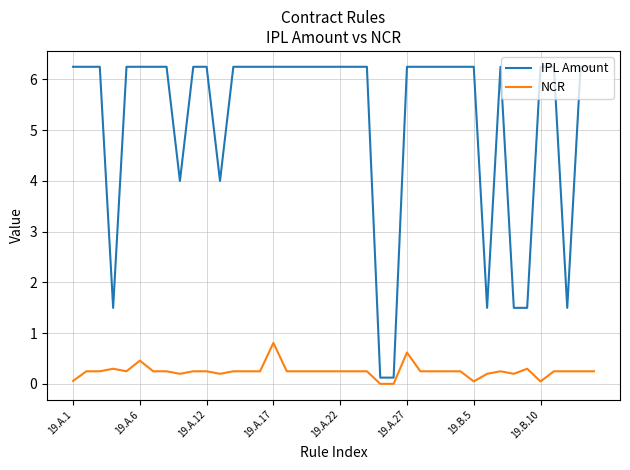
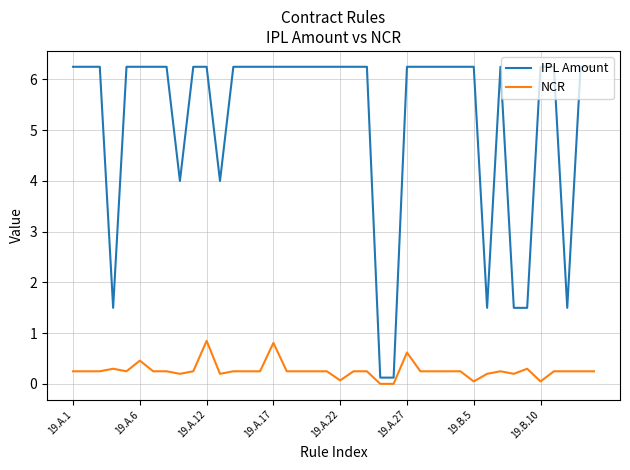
NCR, 19.A.1: 0.1 -> 0.3
NCR, 19.A.12: 0.3 -> 0.9
NCR, 19.A.22: 0.3 -> 0.1
